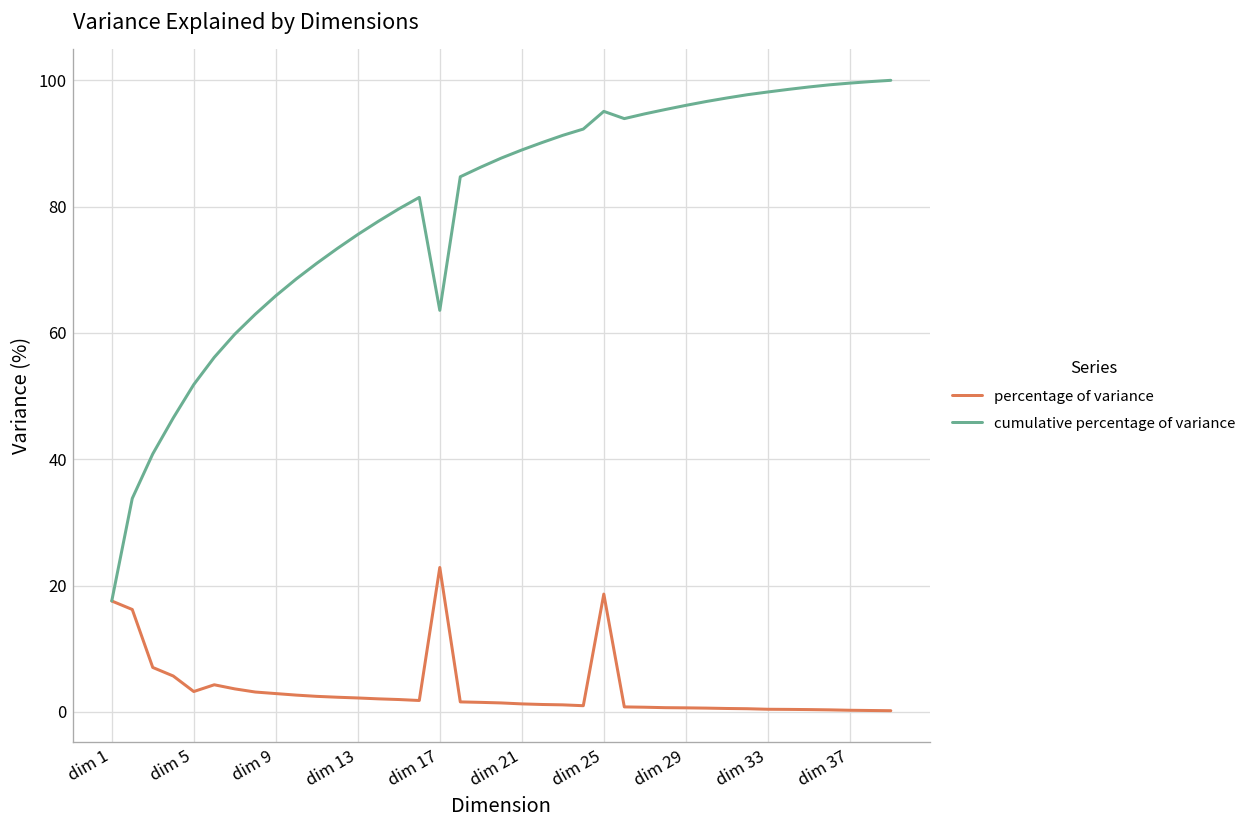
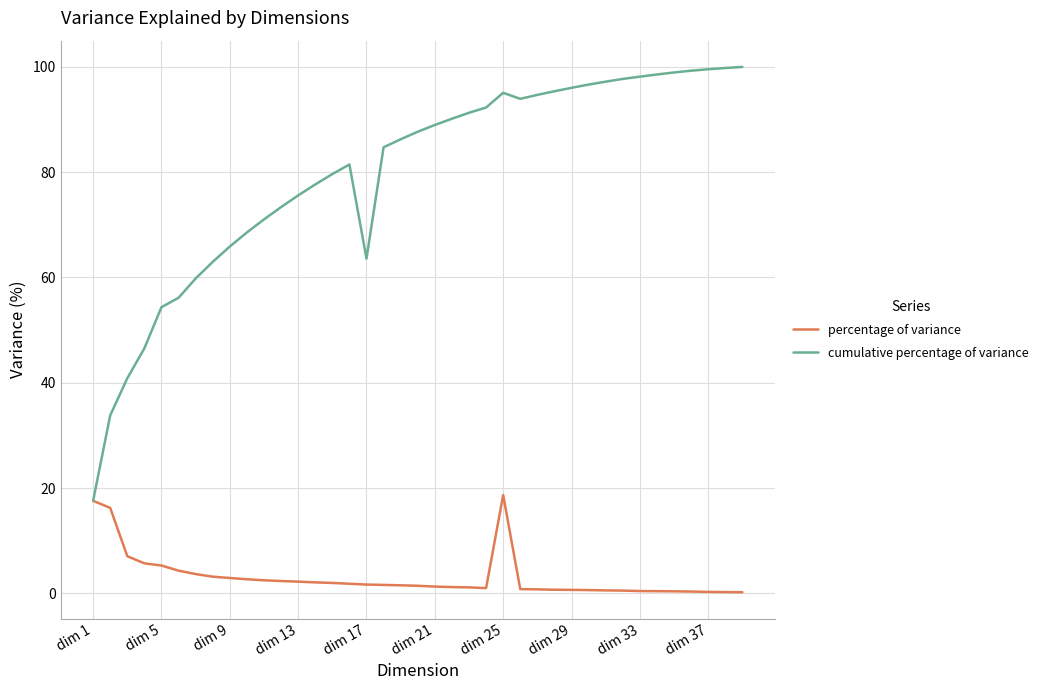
percentage of variance, dim 5: 3 -> 5
cumulative percentage of variance, dim 5: 52 -> 54
percentage of variance, dim 17: 23 -> 2
